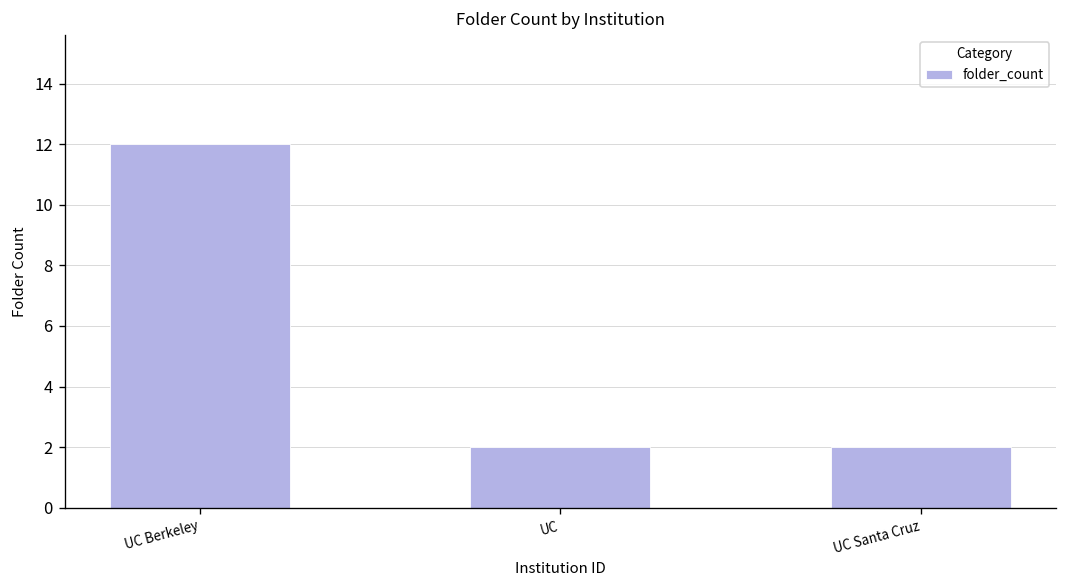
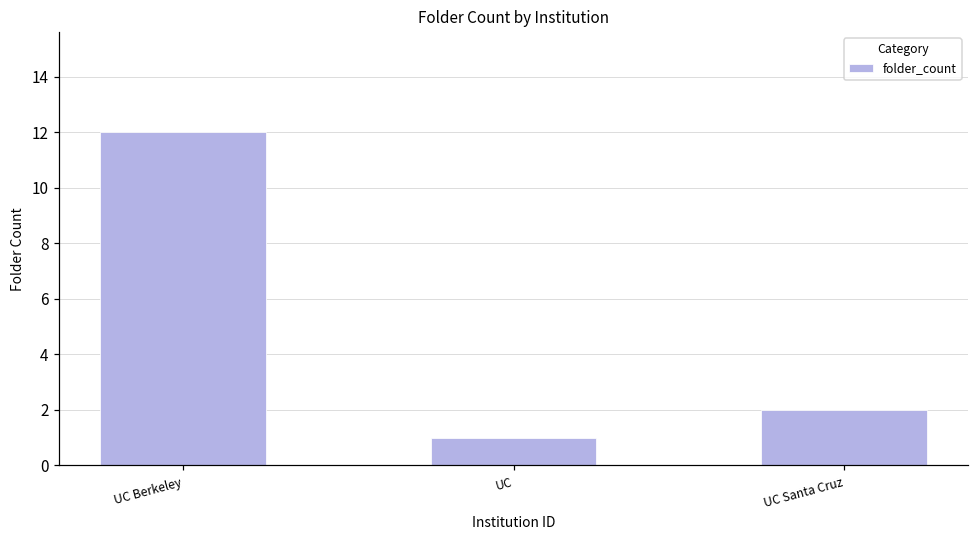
UC: 2 -> 1
